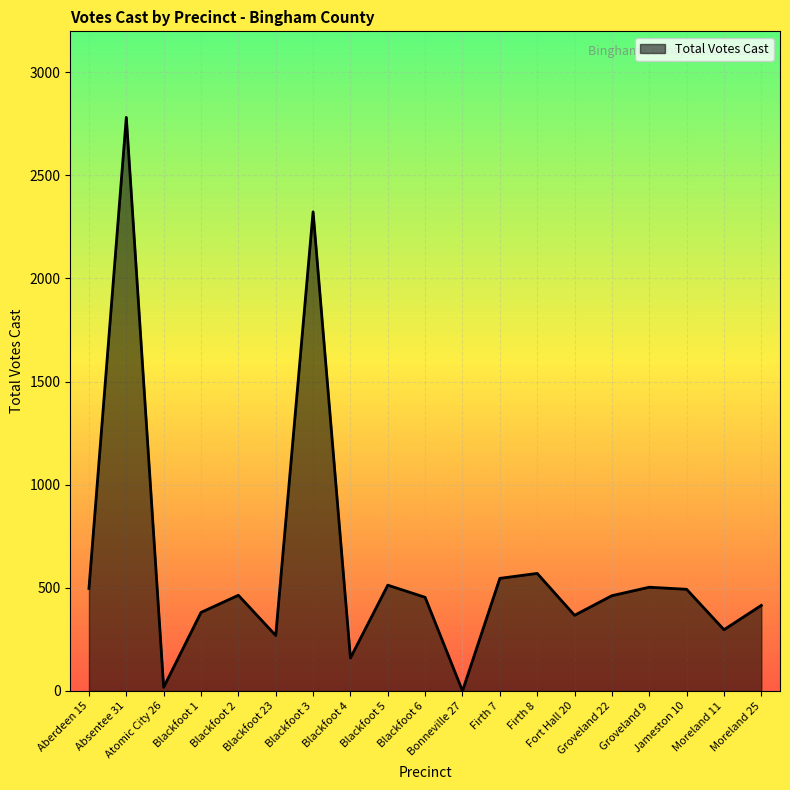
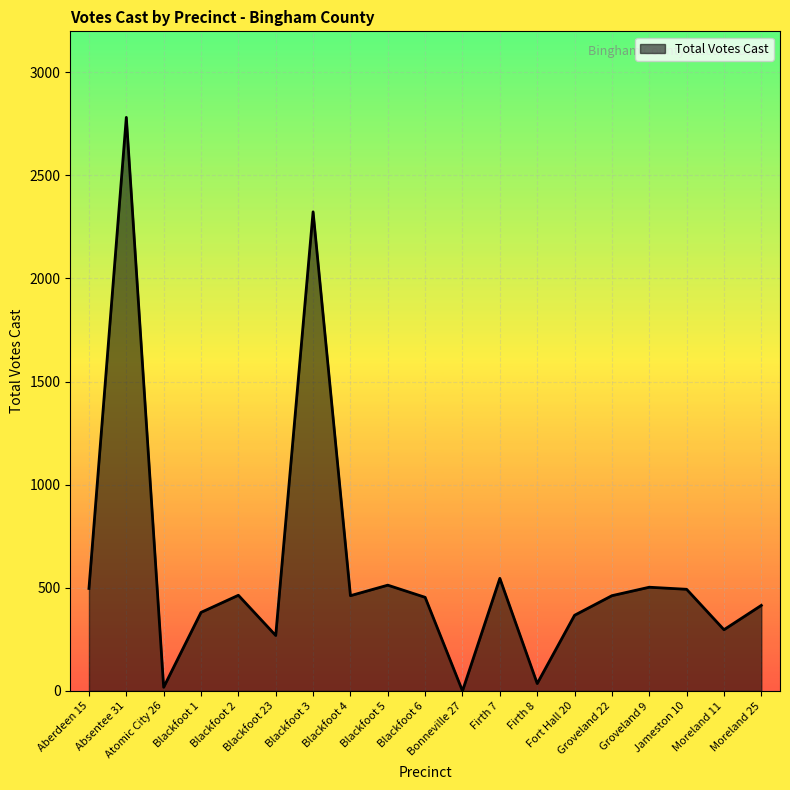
Blackfoot 4: 160 -> 460
Firth 8: 570 -> 40
